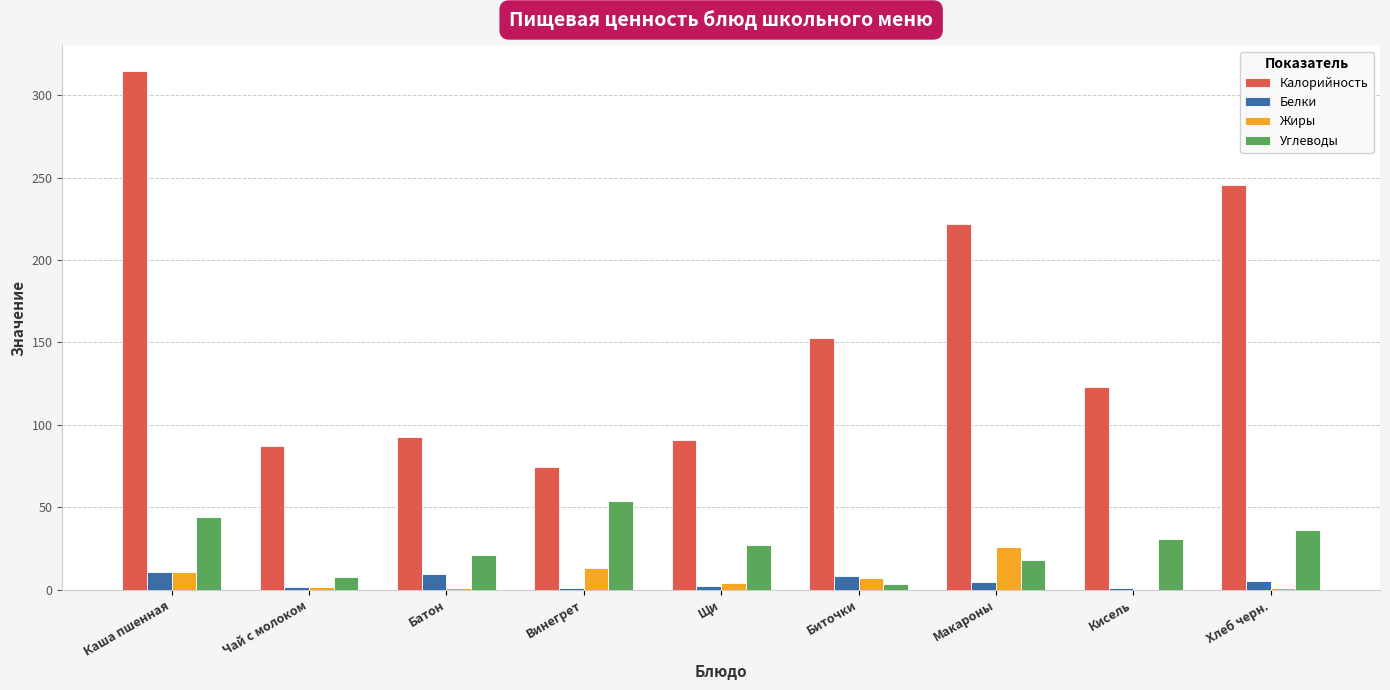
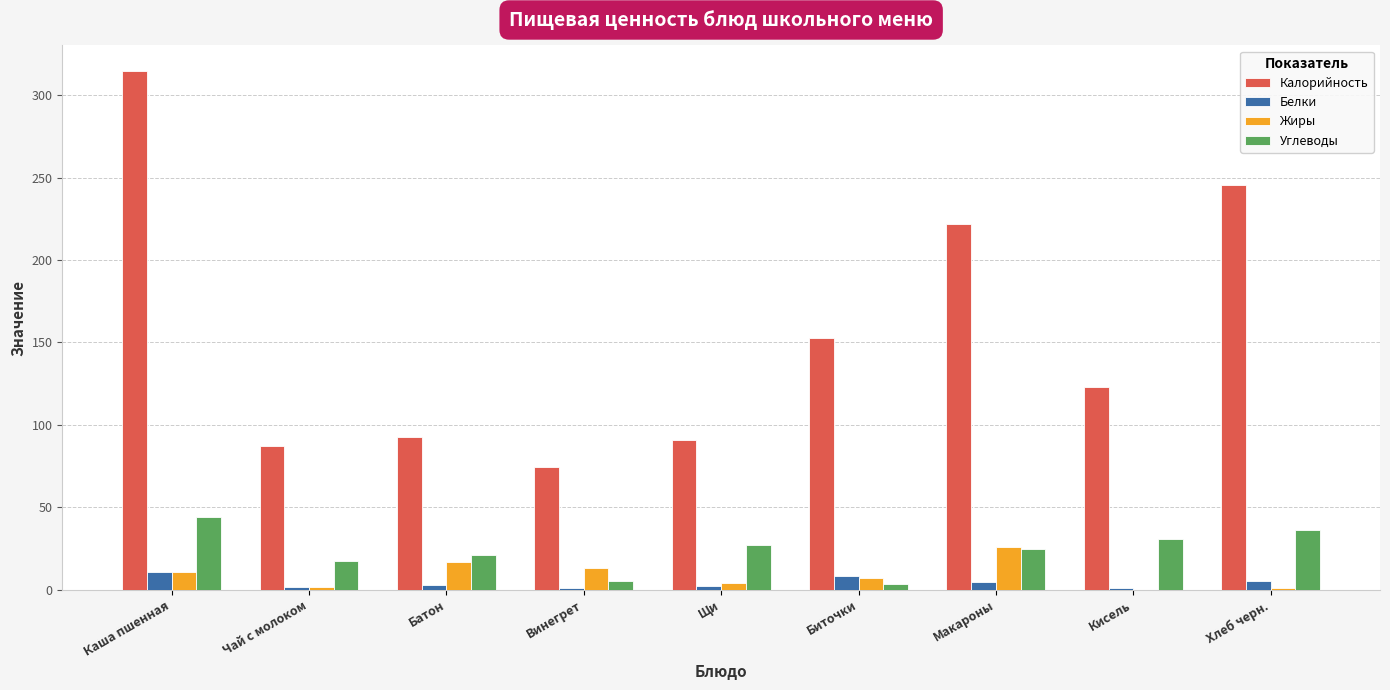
Углеводы, Чай с молоком: 8 -> 17
Белки, Батон: 10 -> 3
Жиры, Батон: 1 -> 17
Углеводы, Винегрет: 54 -> 6
Углеводы, Макароны: 18 -> 25
